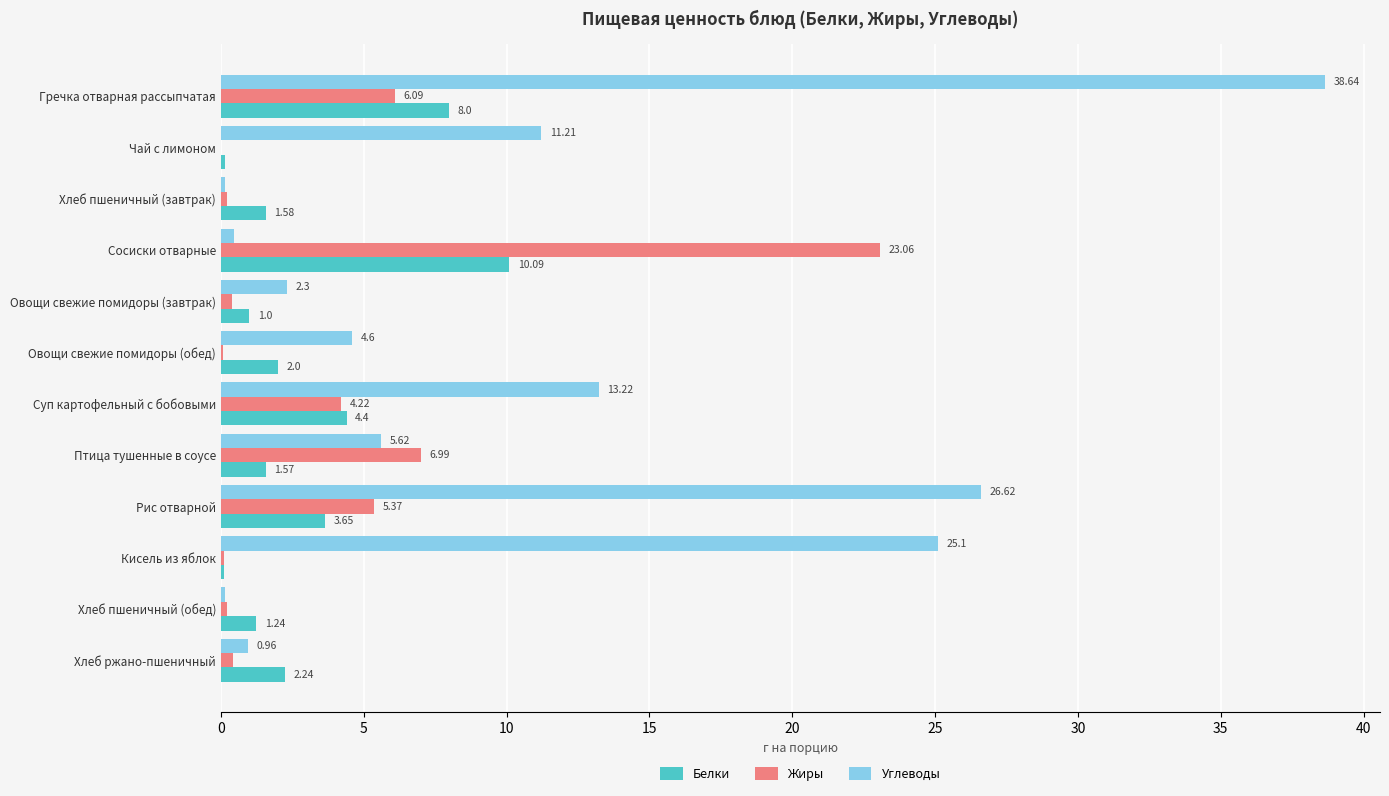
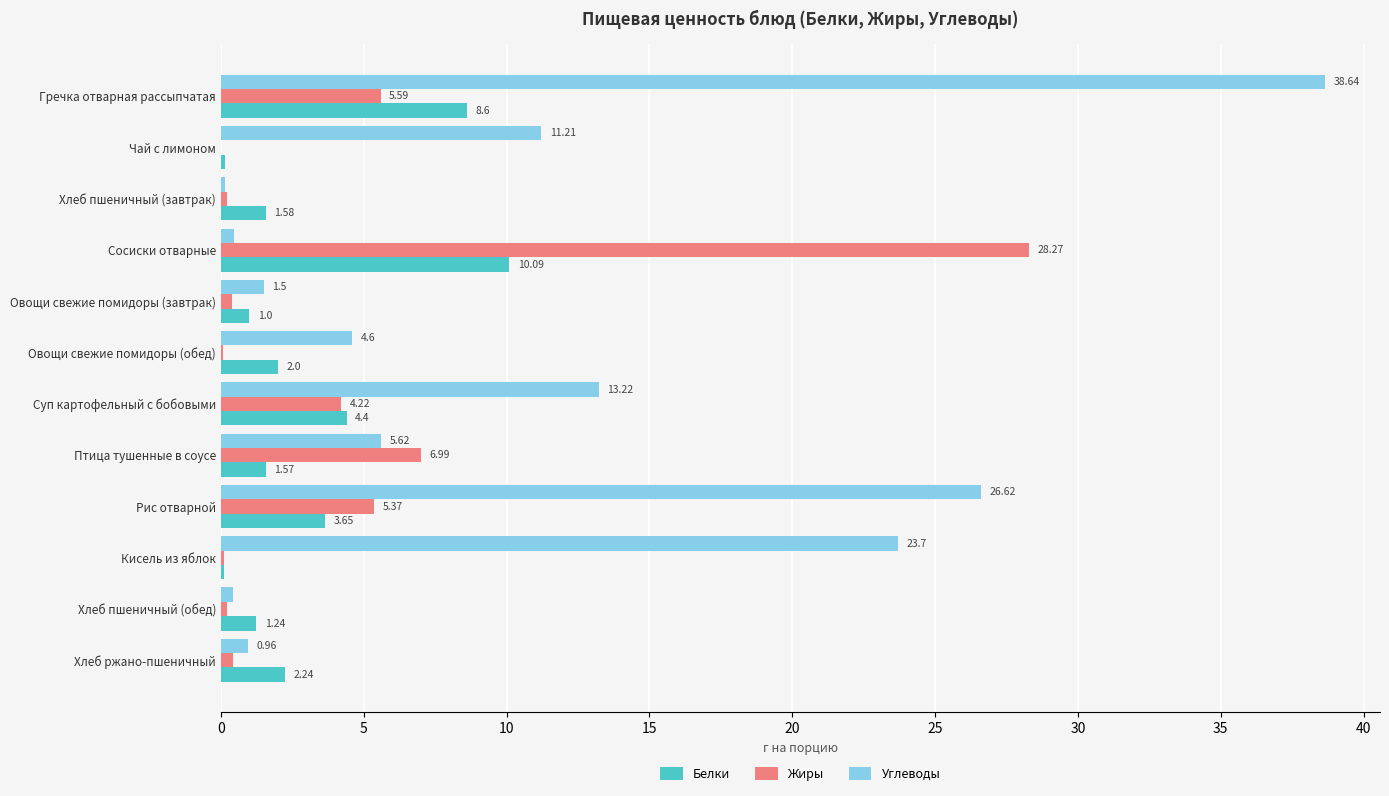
Жиры, Гречка отварная рассыпчатая: 6.09 -> 5.59
Белки, Гречка отварная рассыпчатая: 8.0 -> 8.6
Жиры, Сосиски отварные: 23.06 -> 28.27
Углеводы, Овощи свежие помидоры (завтрак): 2.3 -> 1.5
Углеводы, Кисель из яблок: 25.1 -> 23.7
Углеводы, Хлеб пшеничный (обед): 0.1 -> 0.4
